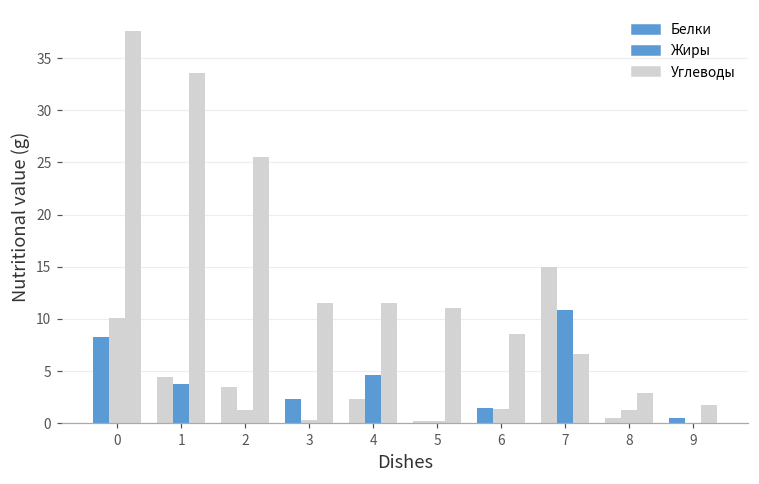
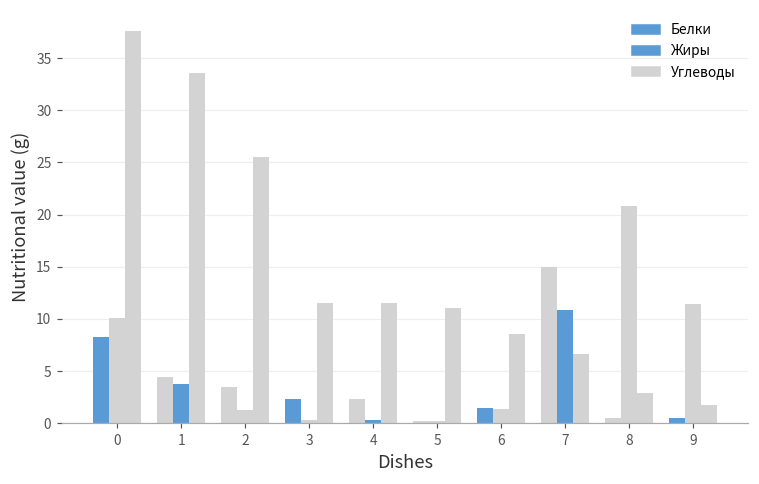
4: 5 -> 0
8: 1 -> 21
9: 0 -> 11
